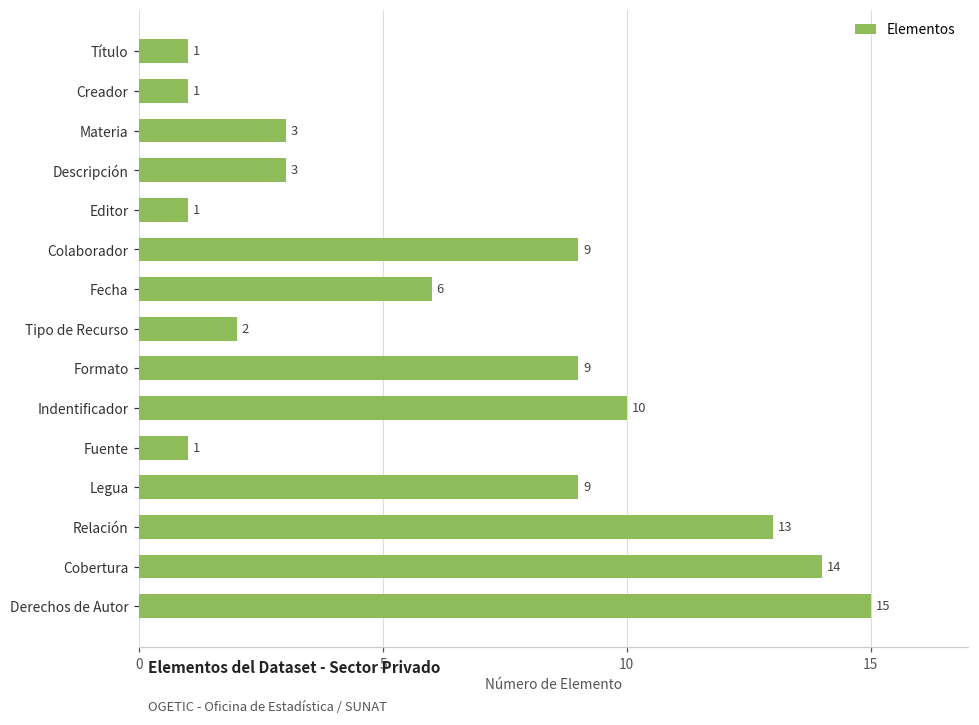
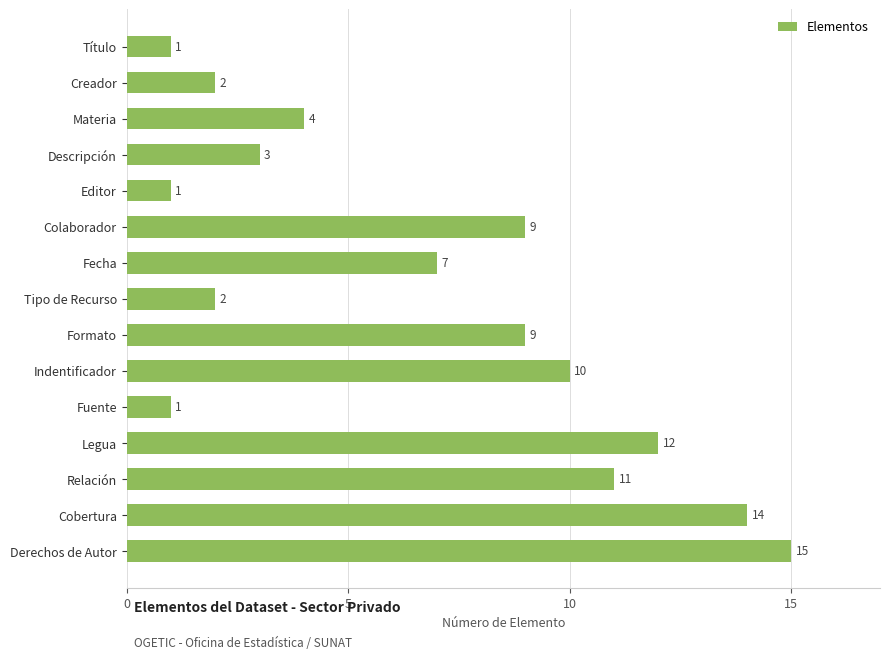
Creador: 1 -> 2
Materia: 3 -> 4
Fecha: 6 -> 7
Legua: 9 -> 12
Relación: 13 -> 11
